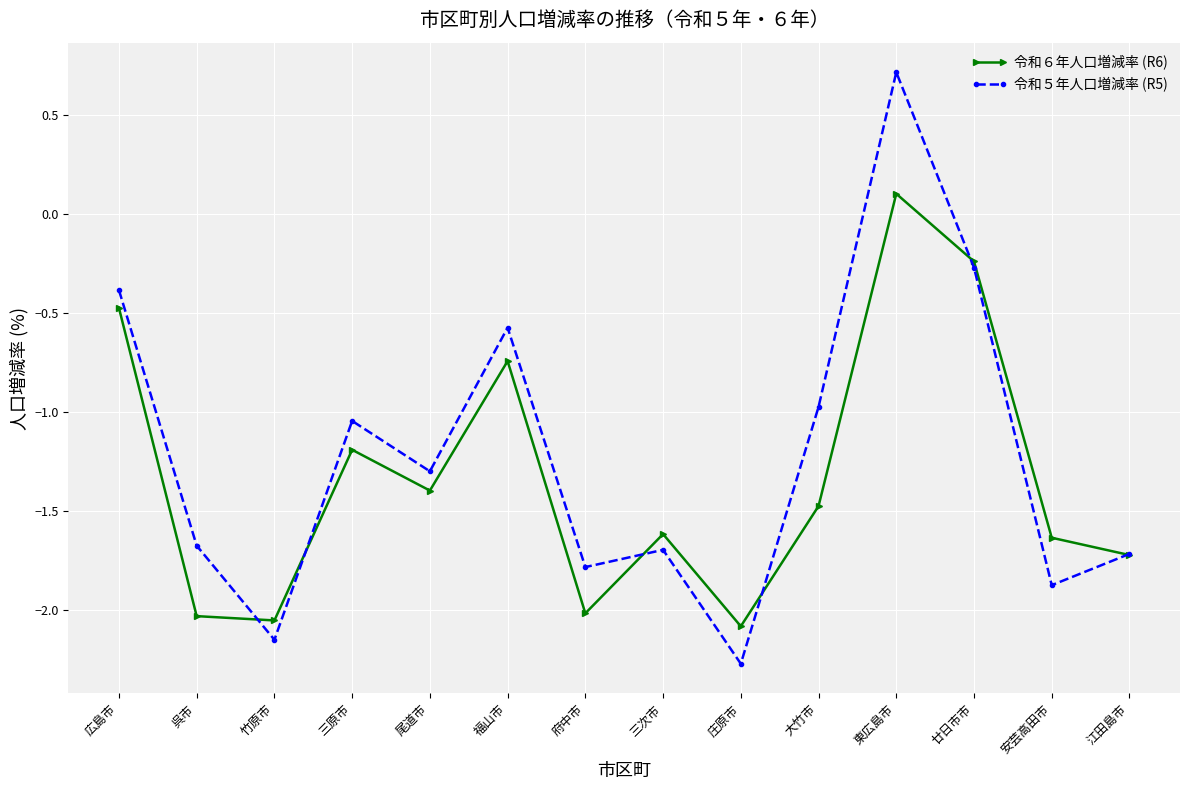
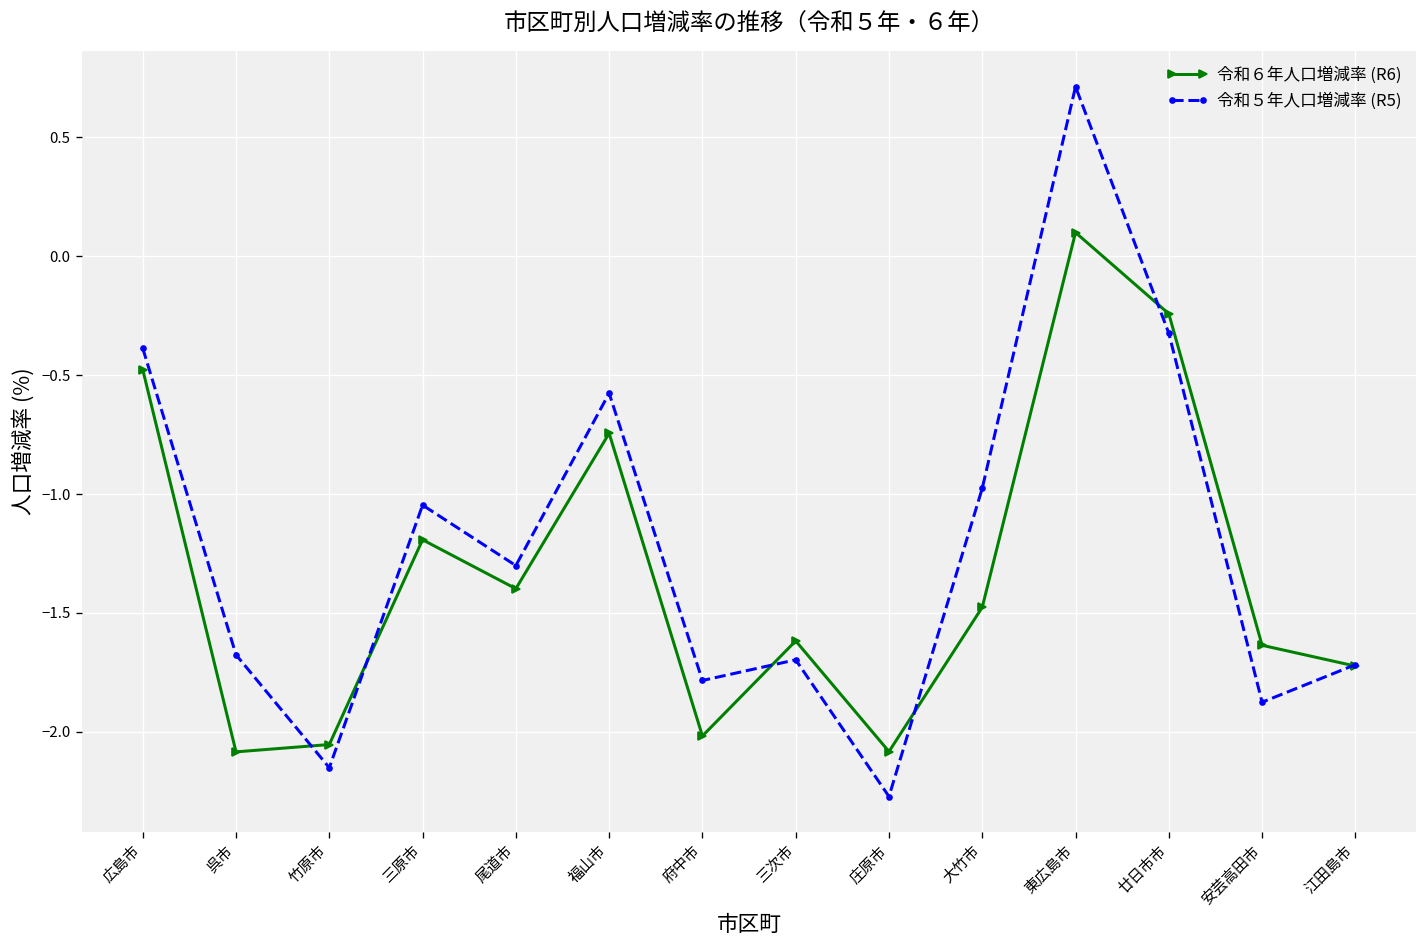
令和６年人口増減率 (R6), 呉市: -2.03 -> -2.08
令和５年人口増減率 (R5), 廿日市市: -0.27 -> -0.32
